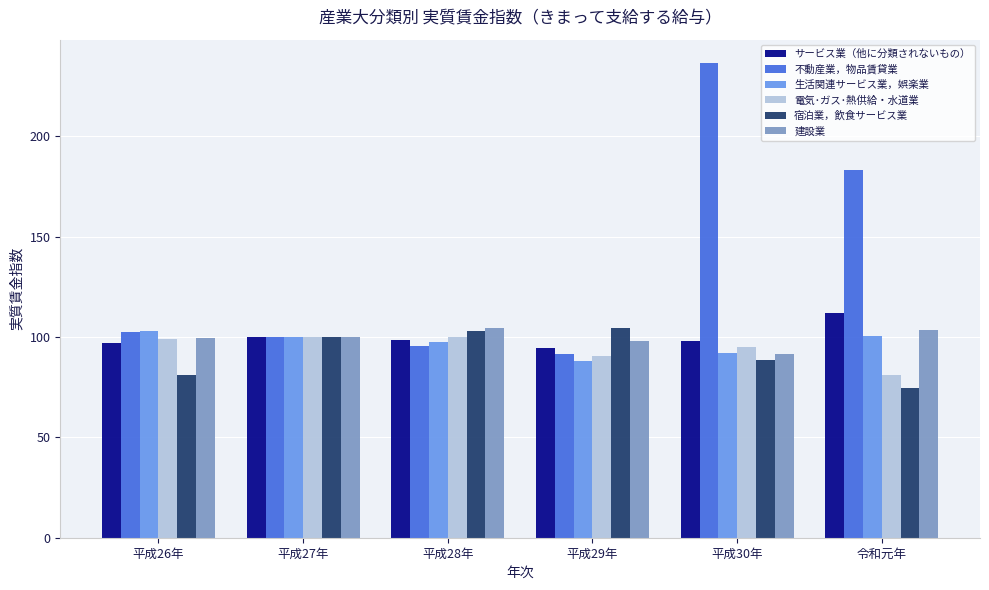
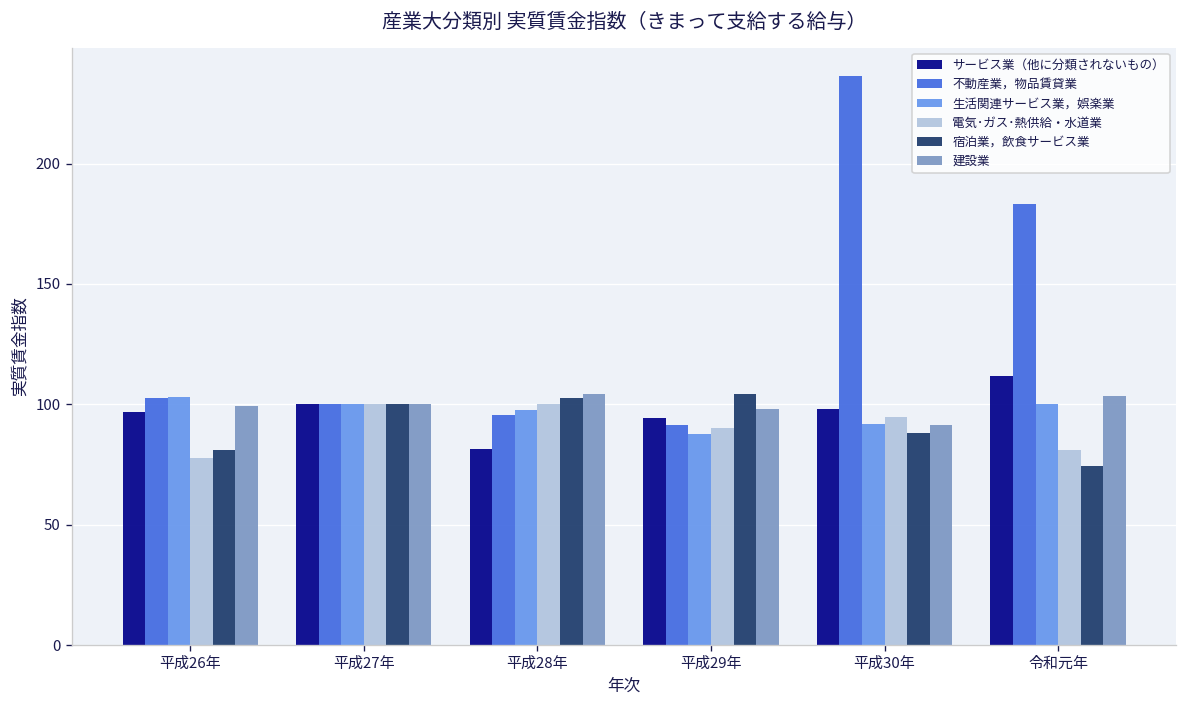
電気･ガス･熱供給・水道業, 平成26年: 99 -> 78
サービス業（他に分類されないもの）, 平成28年: 98 -> 81
